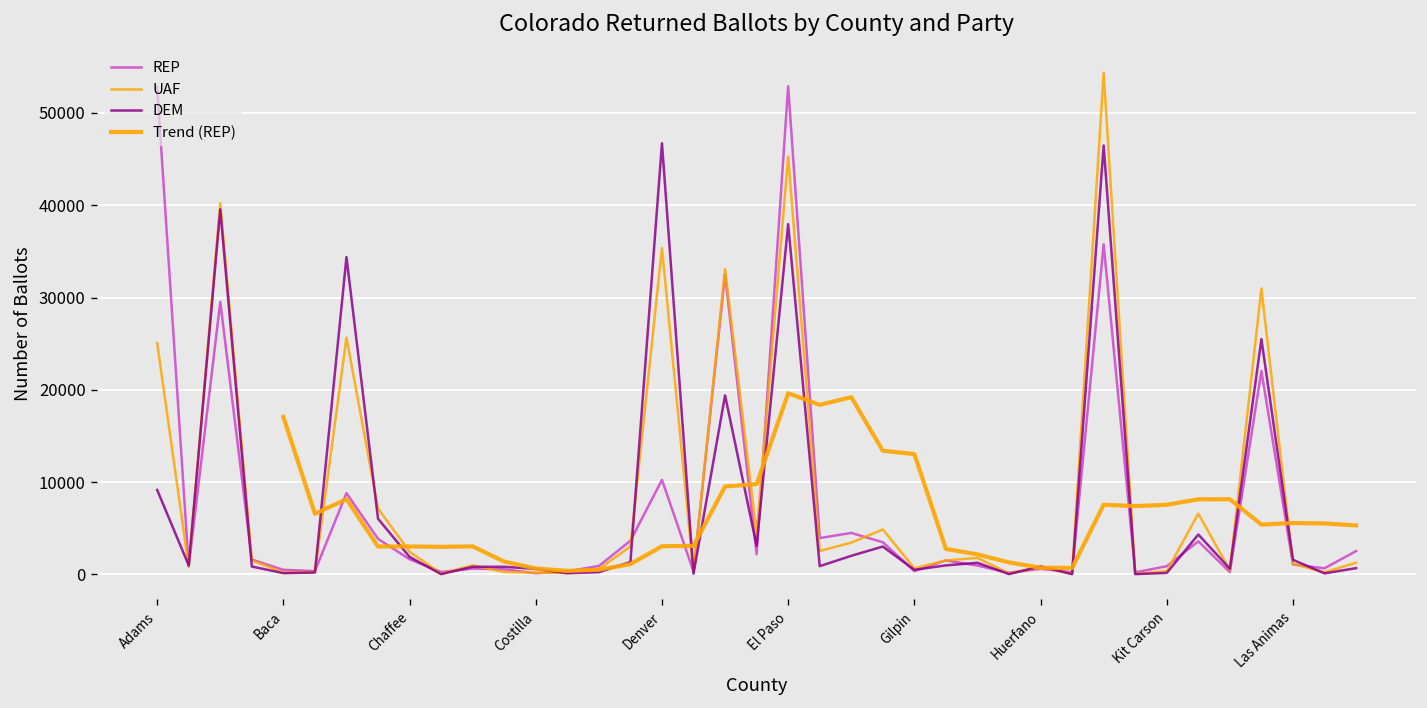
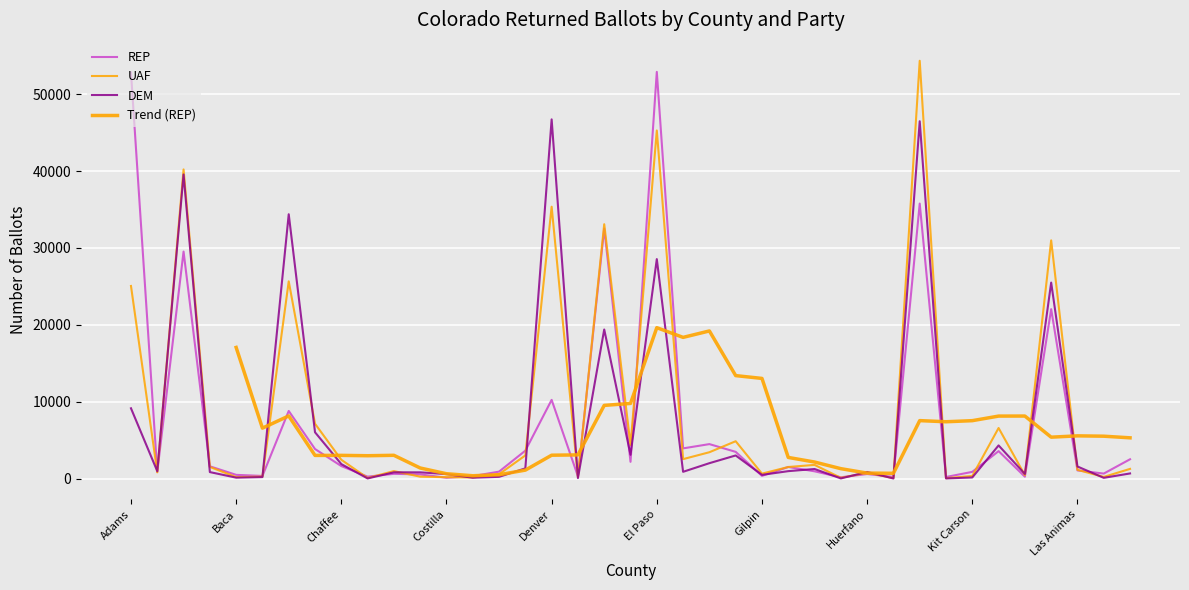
DEM, El Paso: 38000 -> 29000
